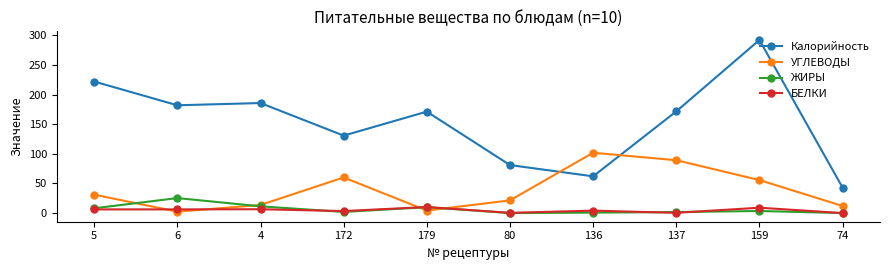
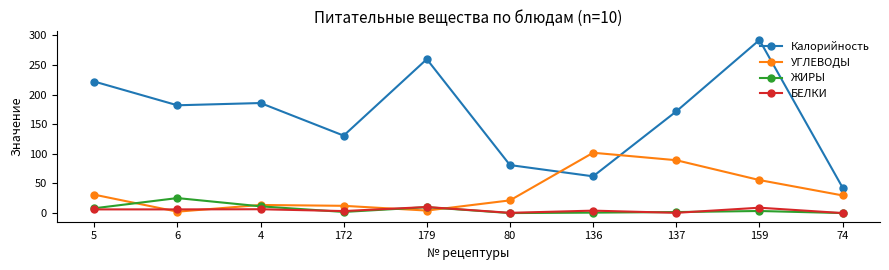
УГЛЕВОДЫ, 172: 60 -> 10
Калорийность, 179: 170 -> 260
УГЛЕВОДЫ, 74: 10 -> 30
